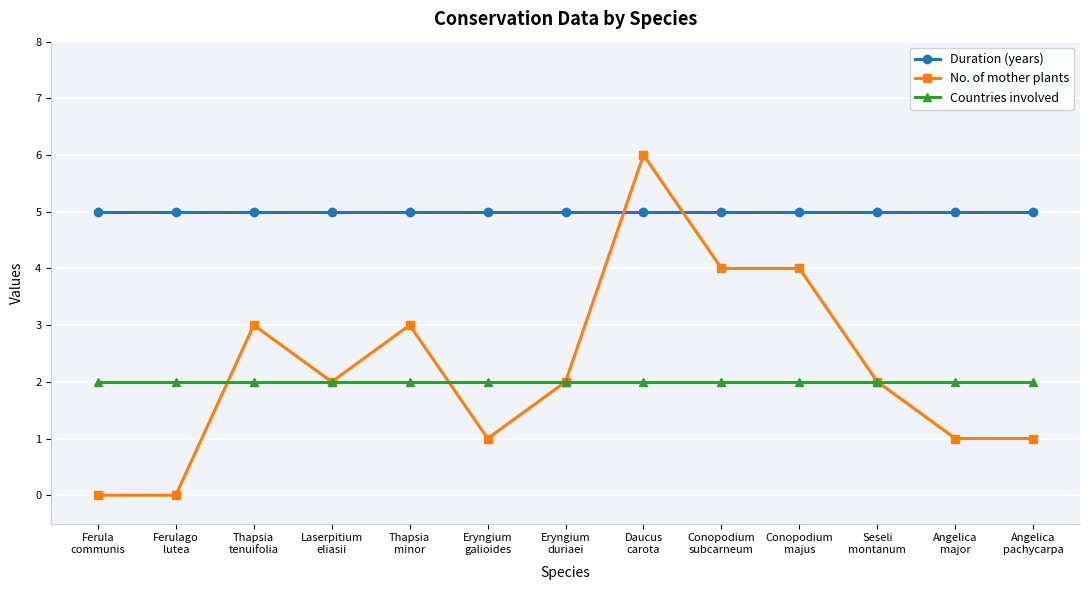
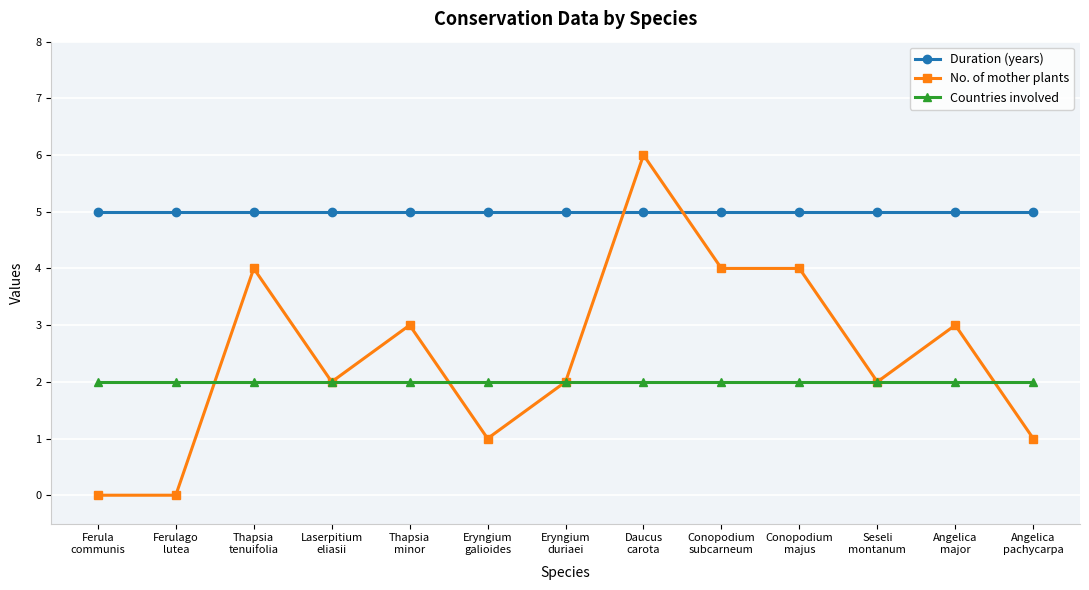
No. of mother plants, Thapsia tenuifolia: 3 -> 4
No. of mother plants, Angelica major: 1 -> 3
